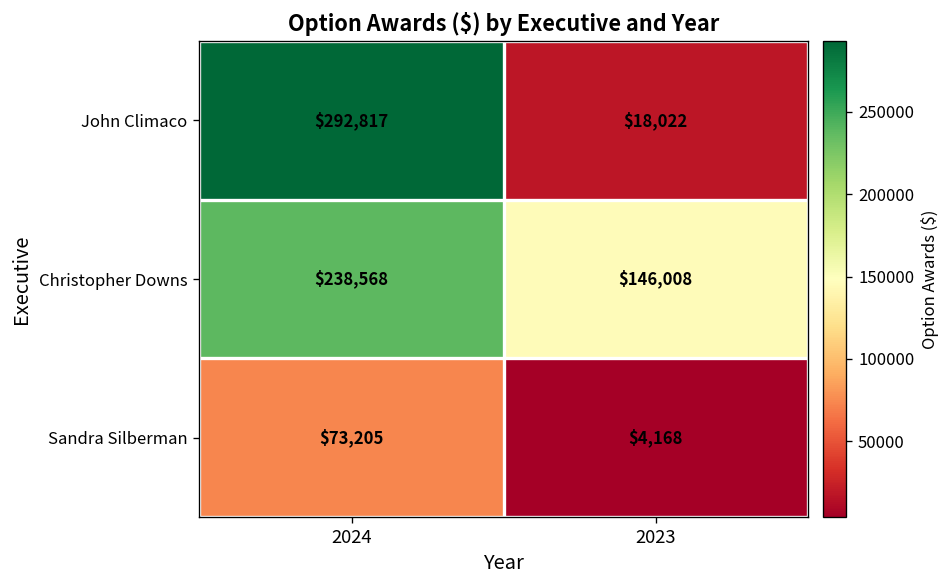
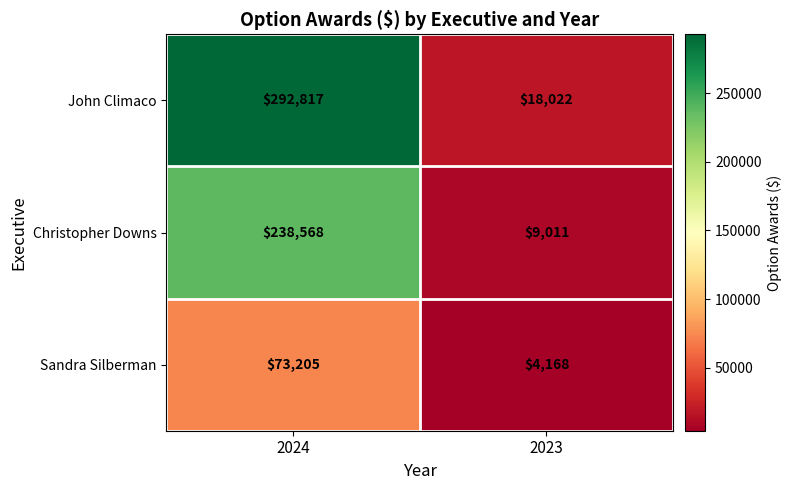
Christopher Downs, 2023: $146,008 -> $9,011
